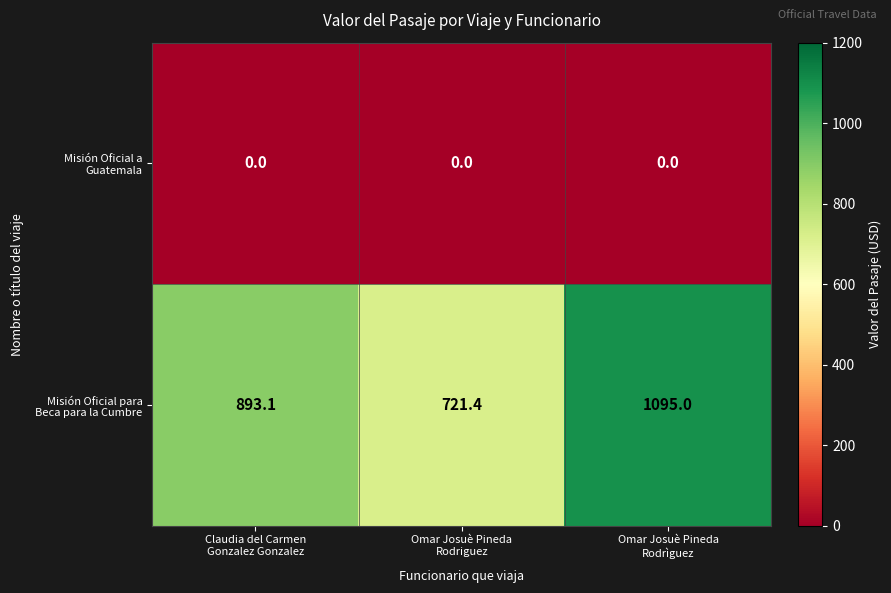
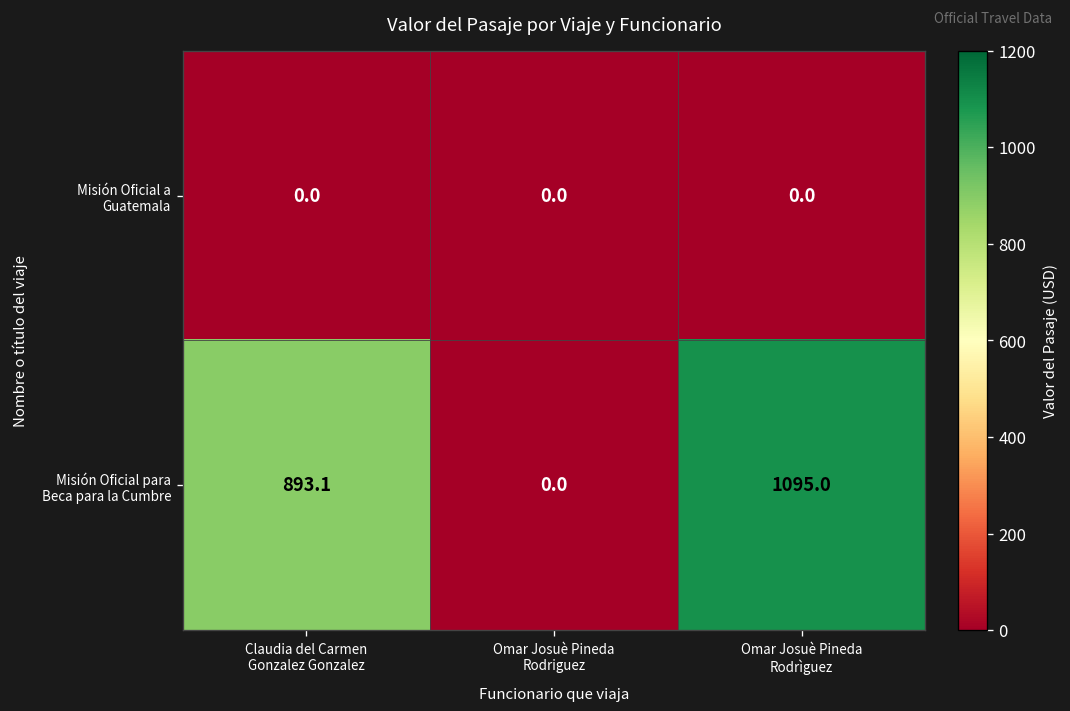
Misión Oficial para Beca para la Cumbre, Omar Josuè Pineda Rodriguez: 721.4 -> 0.0
